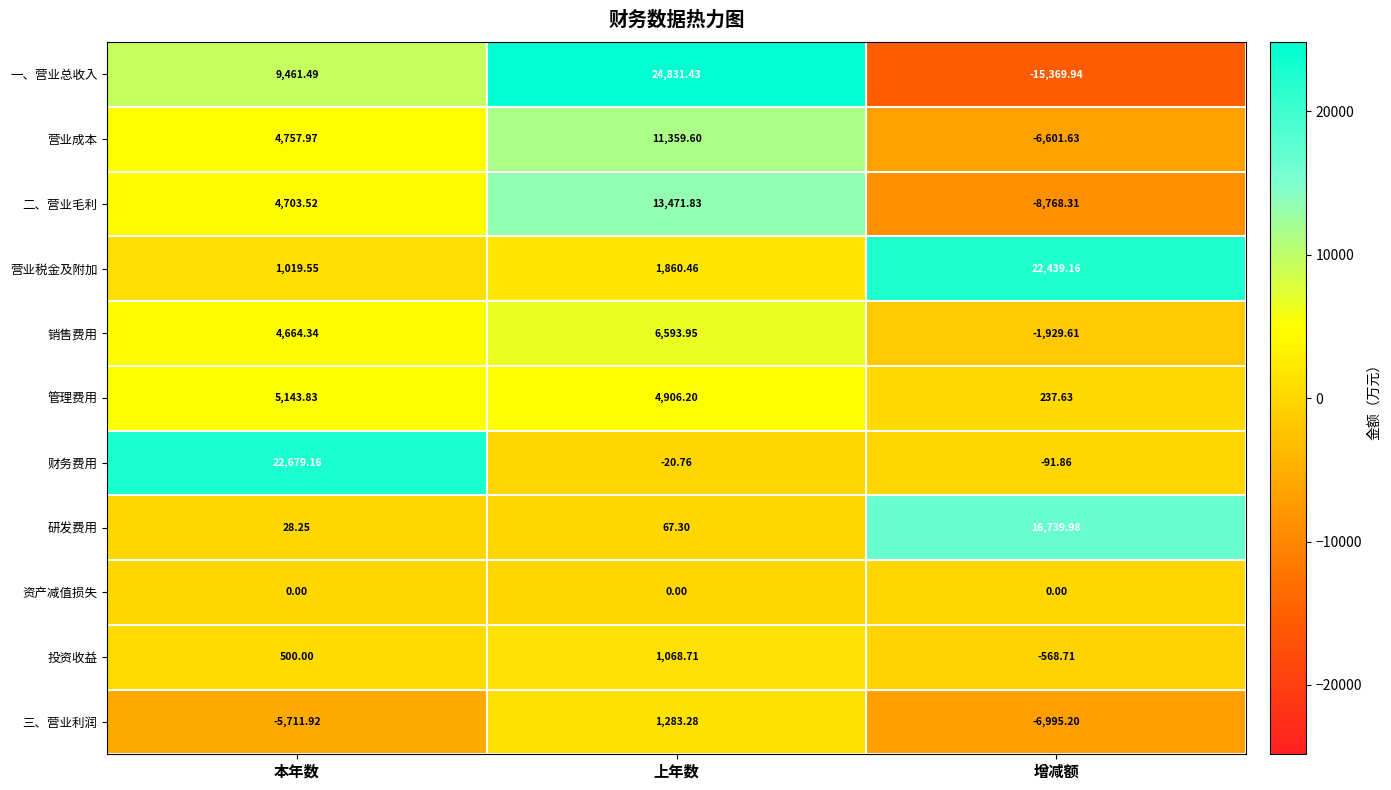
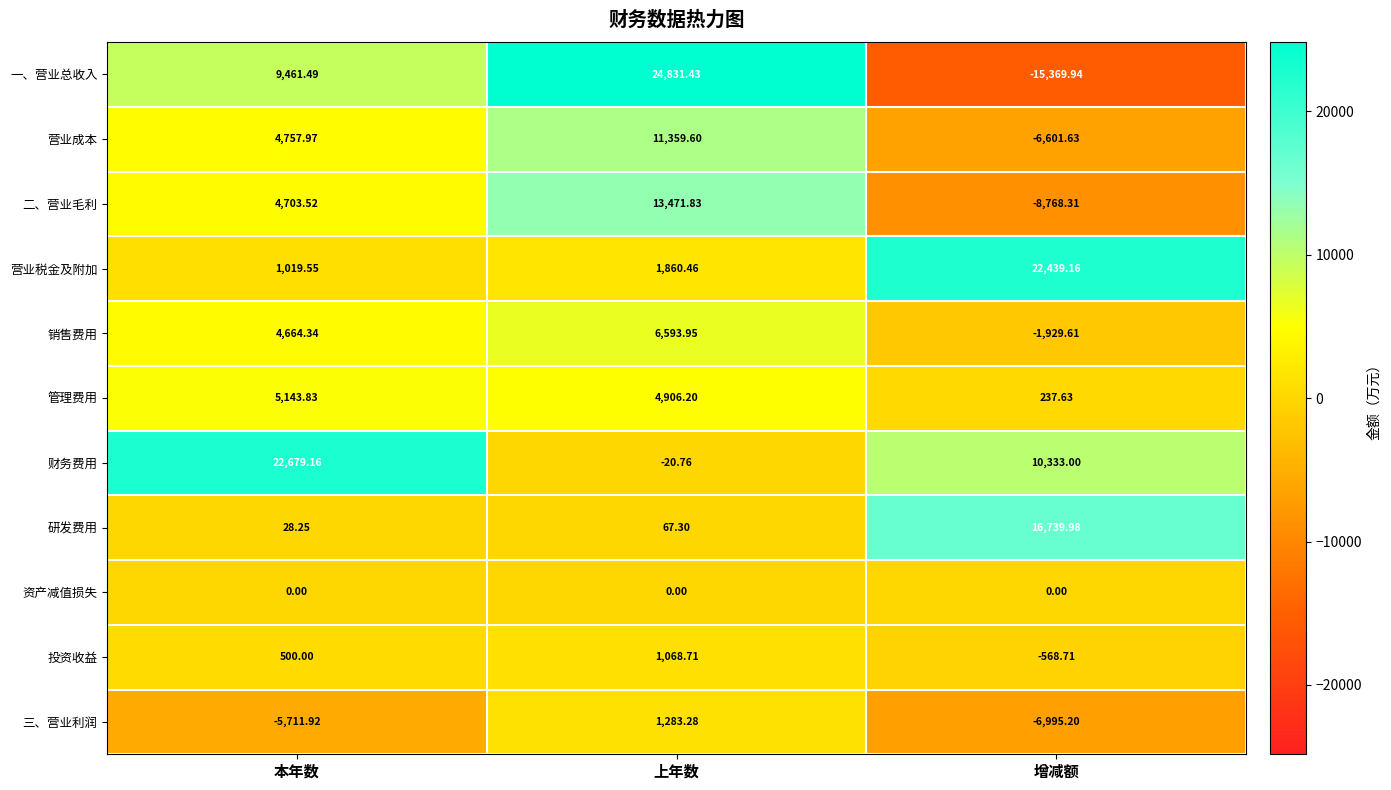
财务费用, 增减额: -91.86 -> 10,333.00
